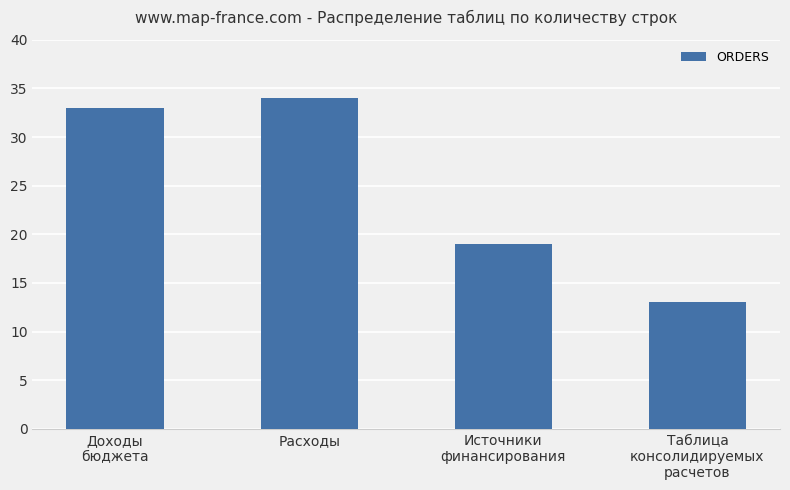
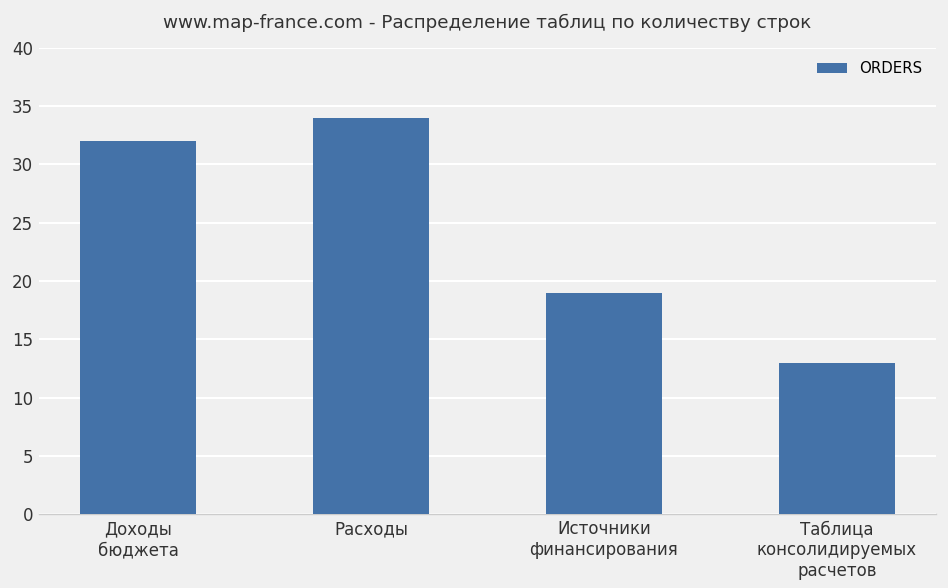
Доходы бюджета: 33 -> 32
